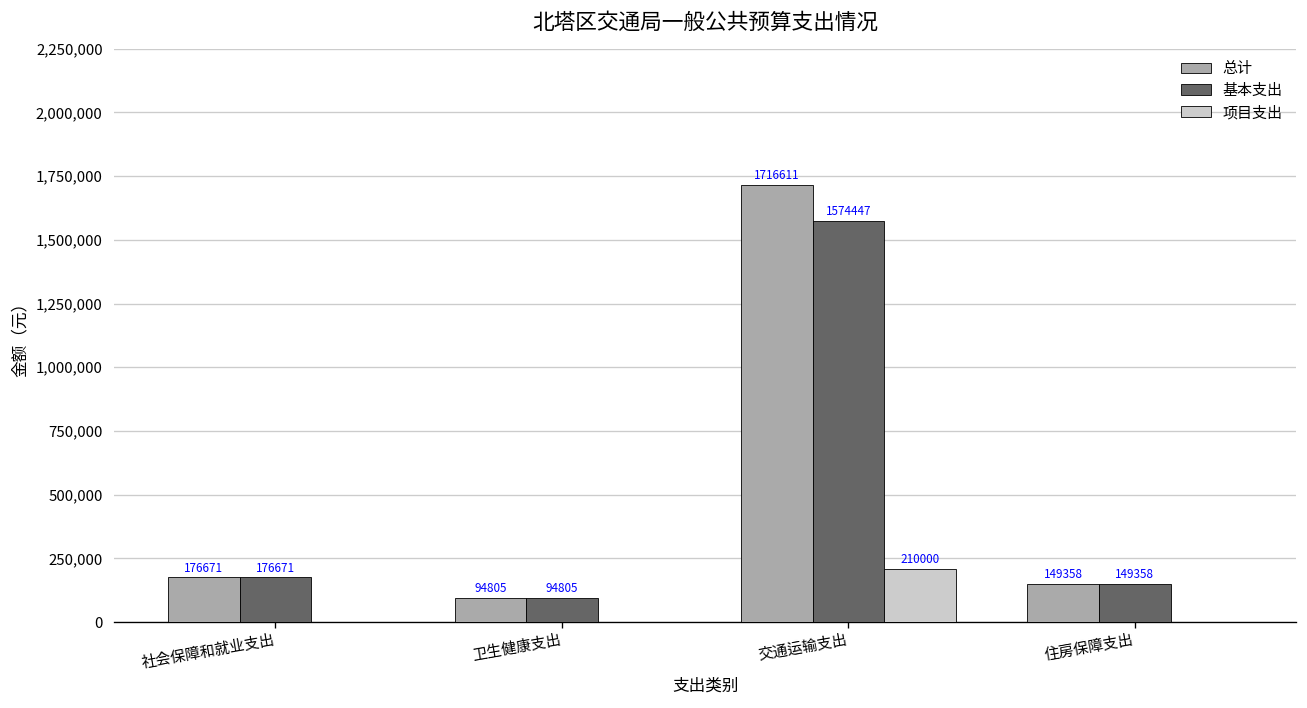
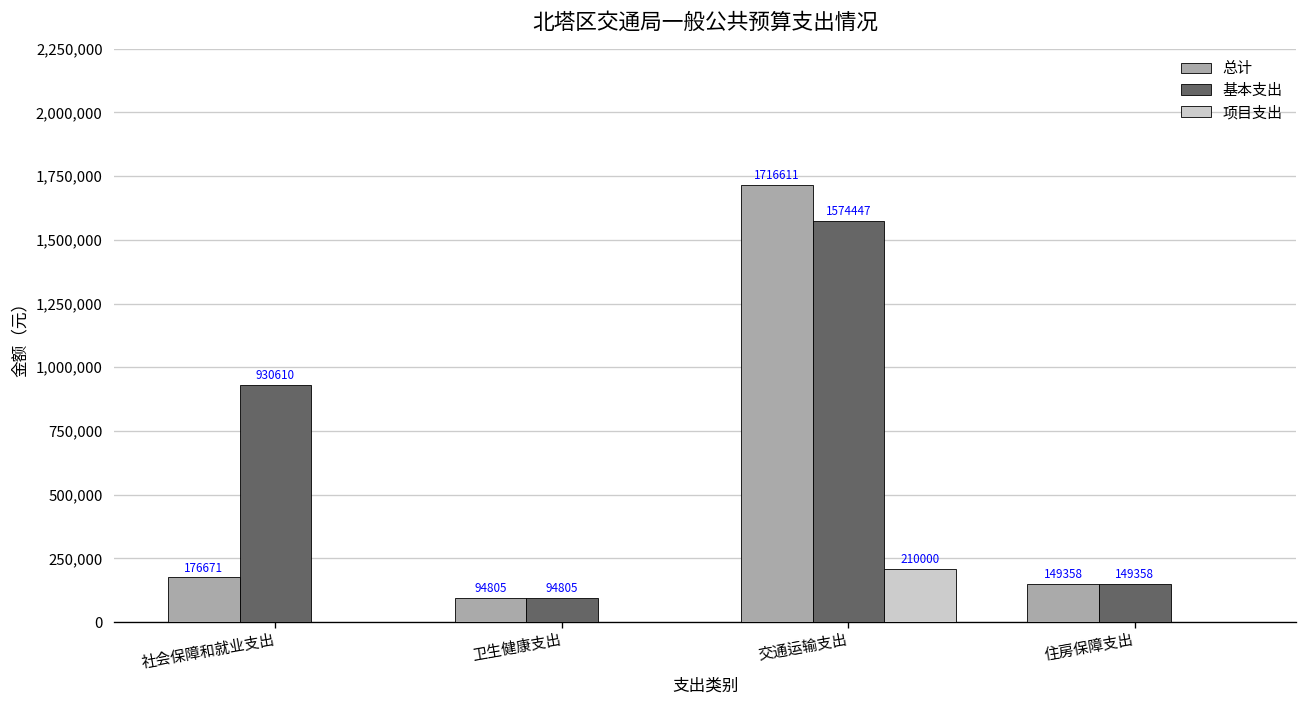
基本支出, 社会保障和就业支出: 176671 -> 930610
